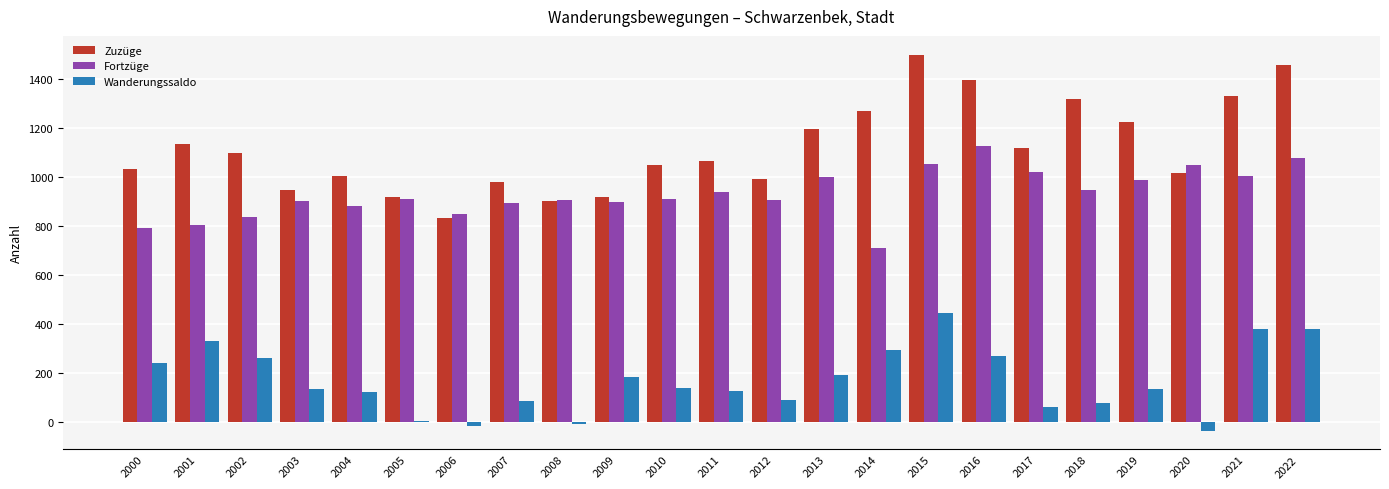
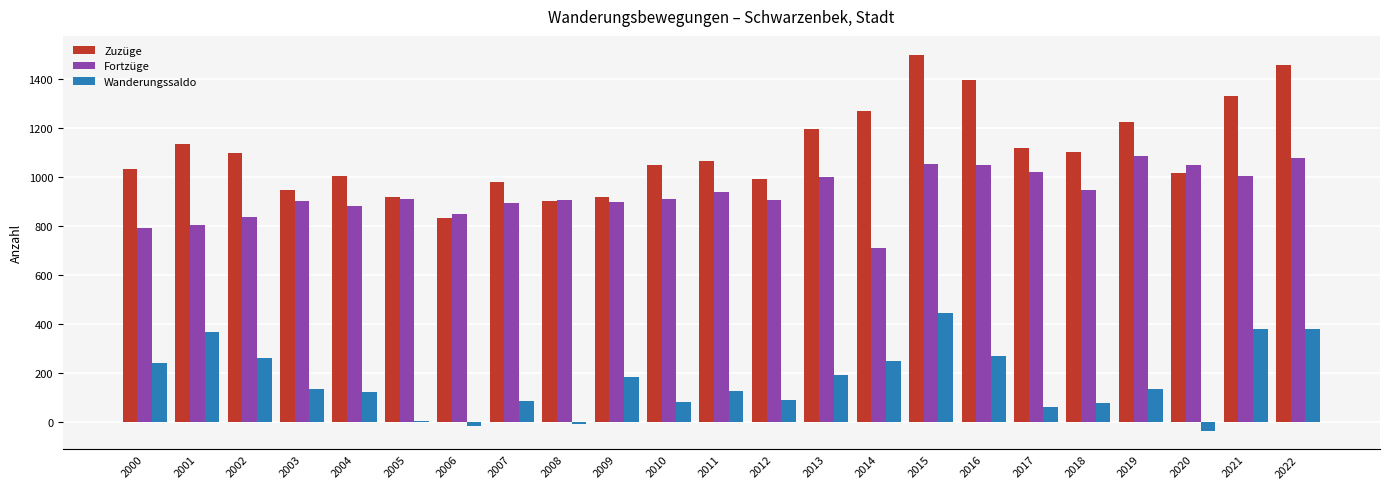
Wanderungssaldo, 2001: 330 -> 370
Wanderungssaldo, 2010: 140 -> 80
Wanderungssaldo, 2014: 290 -> 250
Fortzüge, 2016: 1130 -> 1050
Zuzüge, 2018: 1320 -> 1100
Fortzüge, 2019: 990 -> 1090
